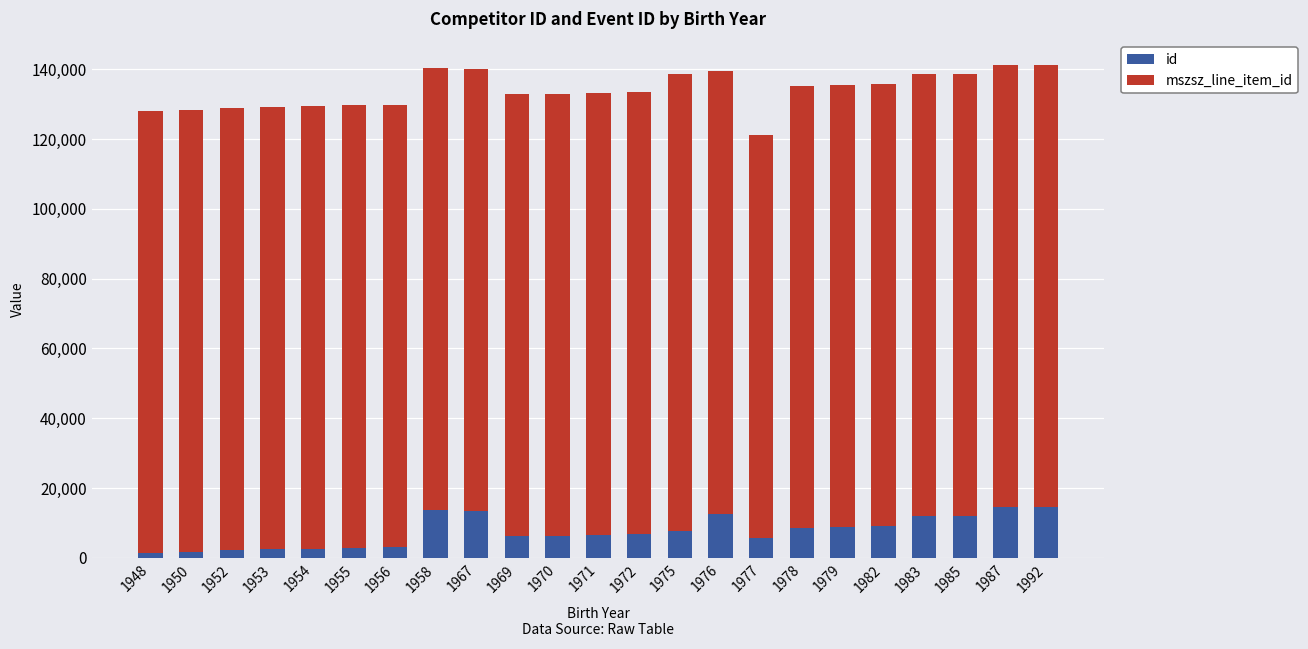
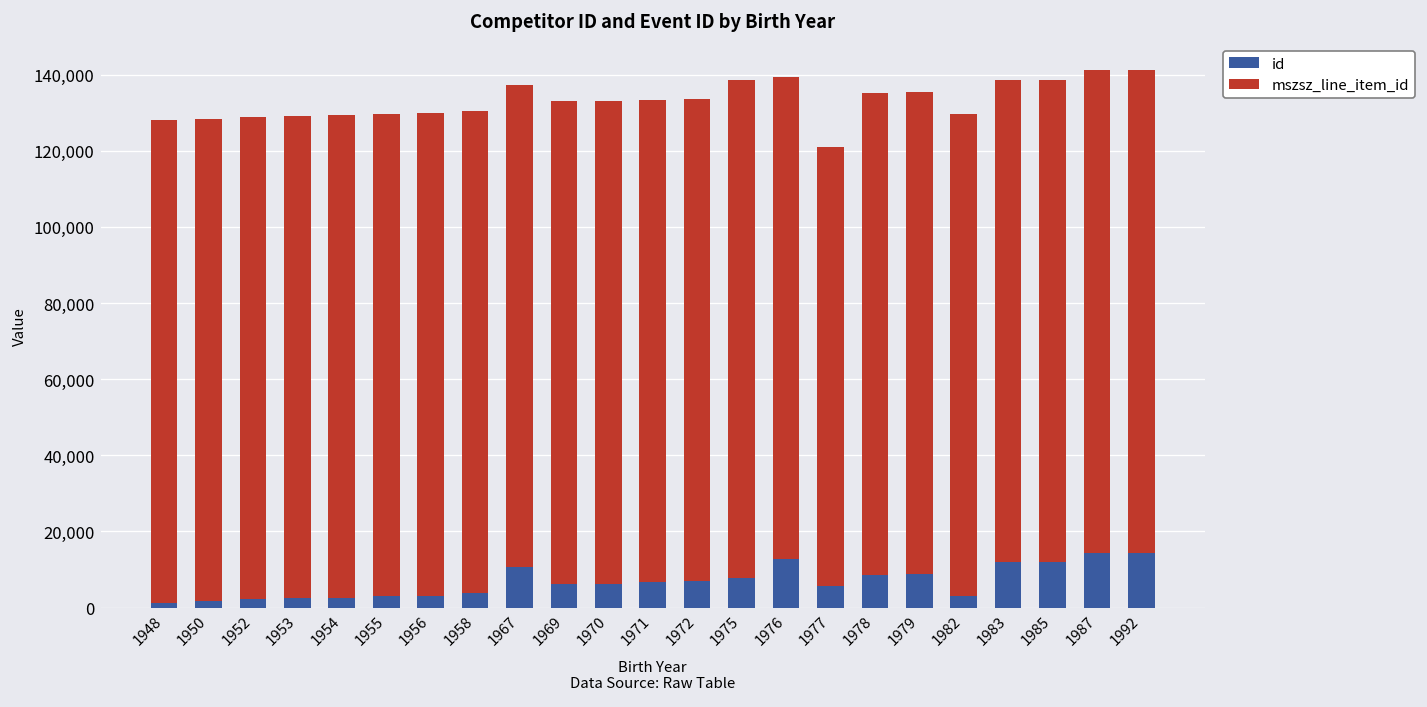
id, 1958: 14,000 -> 4,000
id, 1967: 13,000 -> 11,000
id, 1982: 9,000 -> 3,000
